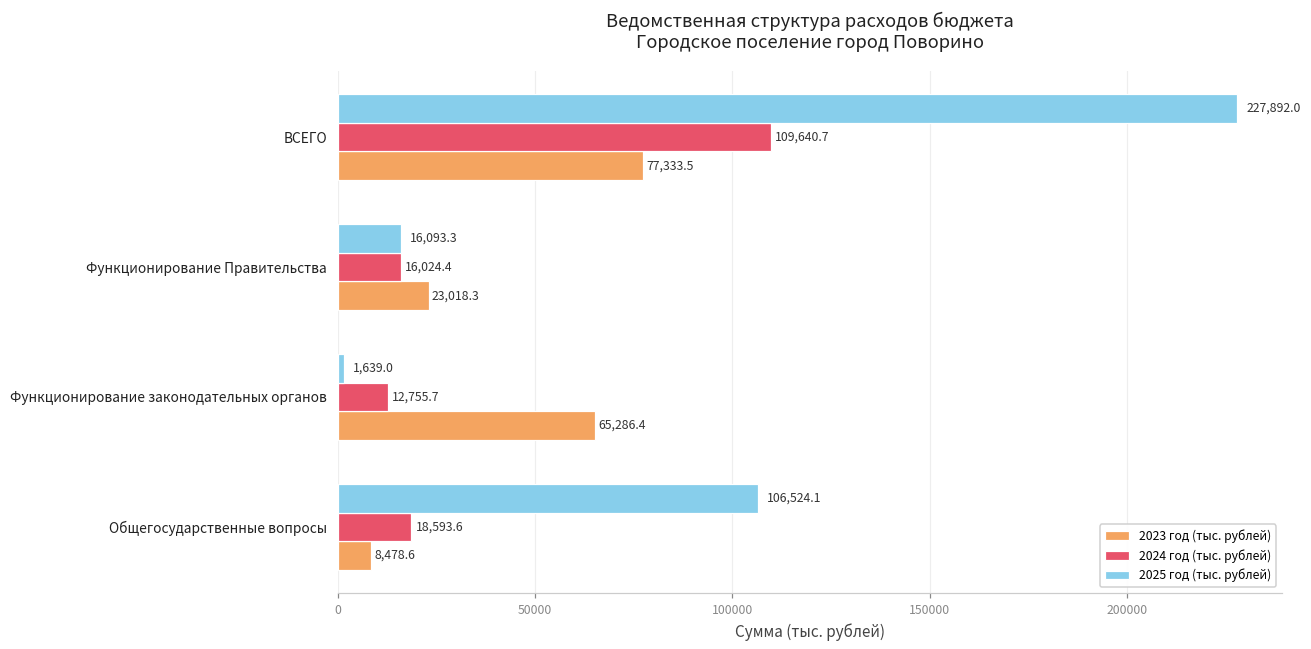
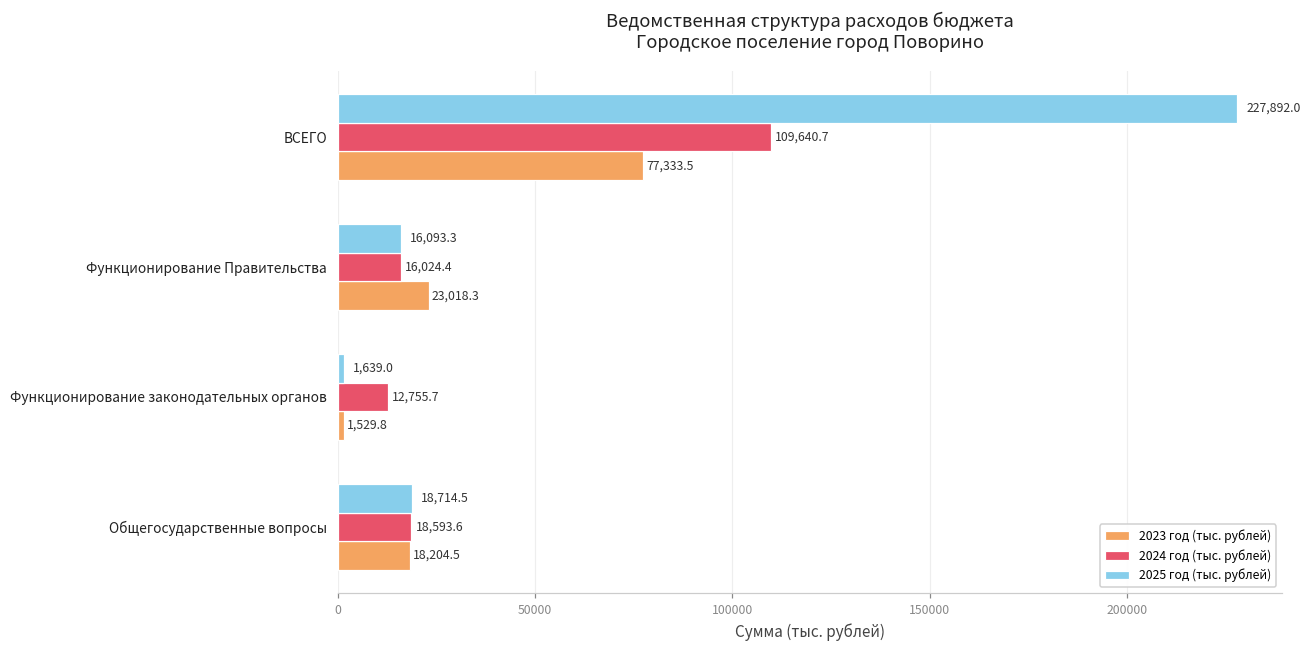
2023 год (тыс. рублей), Функционирование законодательных органов: 65,286.4 -> 1,529.8
2025 год (тыс. рублей), Общегосударственные вопросы: 106,524.1 -> 18,714.5
2023 год (тыс. рублей), Общегосударственные вопросы: 8,478.6 -> 18,204.5
